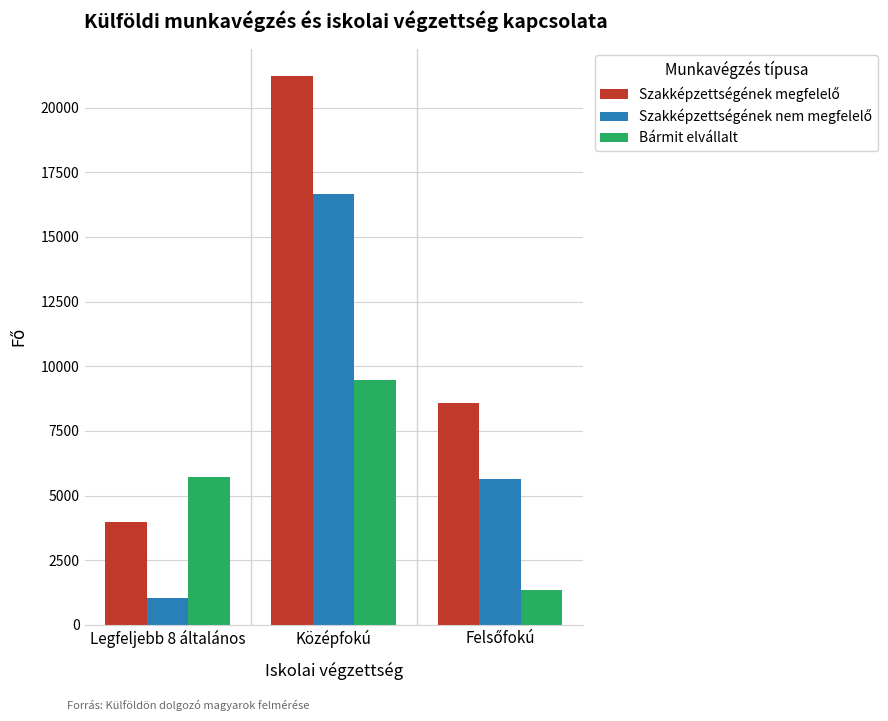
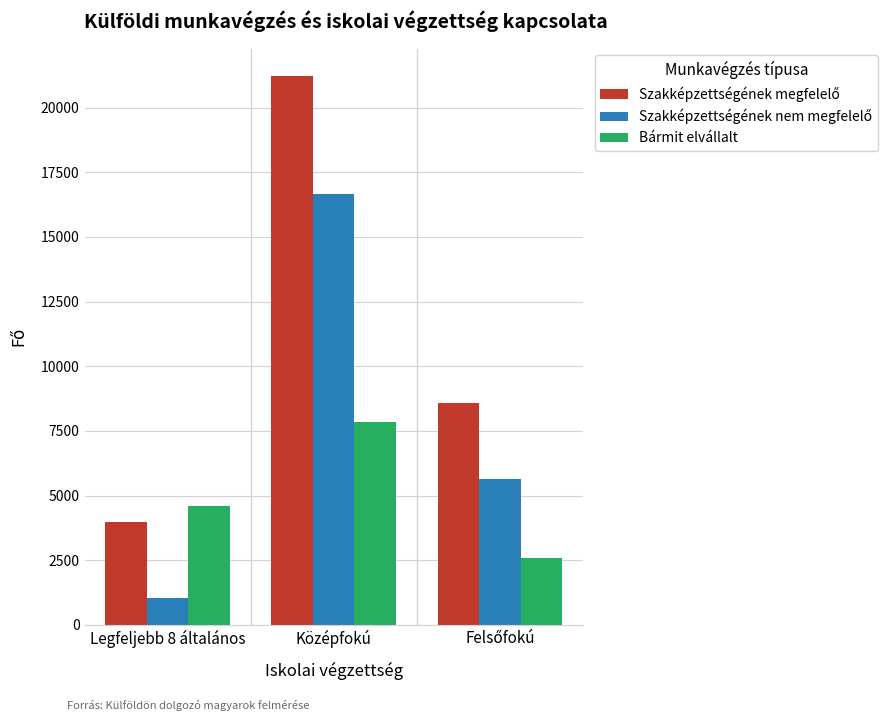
Bármit elvállalt, Legfeljebb 8 általános: 5700 -> 4600
Bármit elvállalt, Középfokú: 9500 -> 7800
Bármit elvállalt, Felsőfokú: 1300 -> 2600
